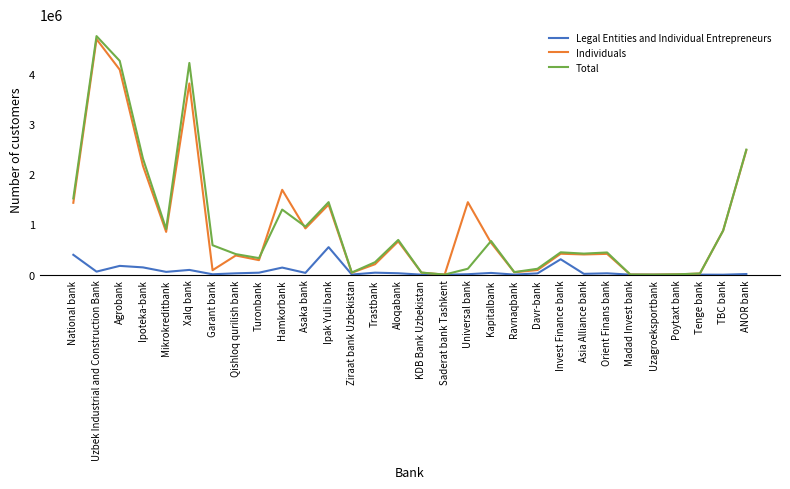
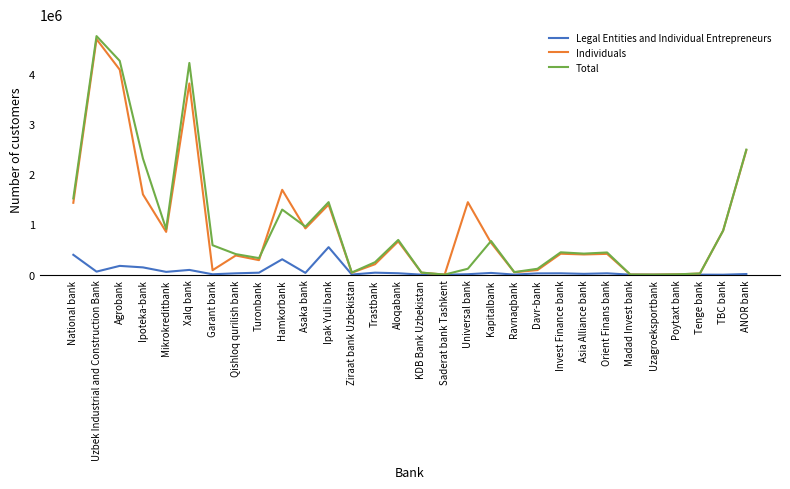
Individuals, Ipoteka-bank: 2200000 -> 1600000
Legal Entities and Individual Entrepreneurs, Hamkorbank: 100000 -> 300000
Legal Entities and Individual Entrepreneurs, Invest Finance bank: 300000 -> 0
